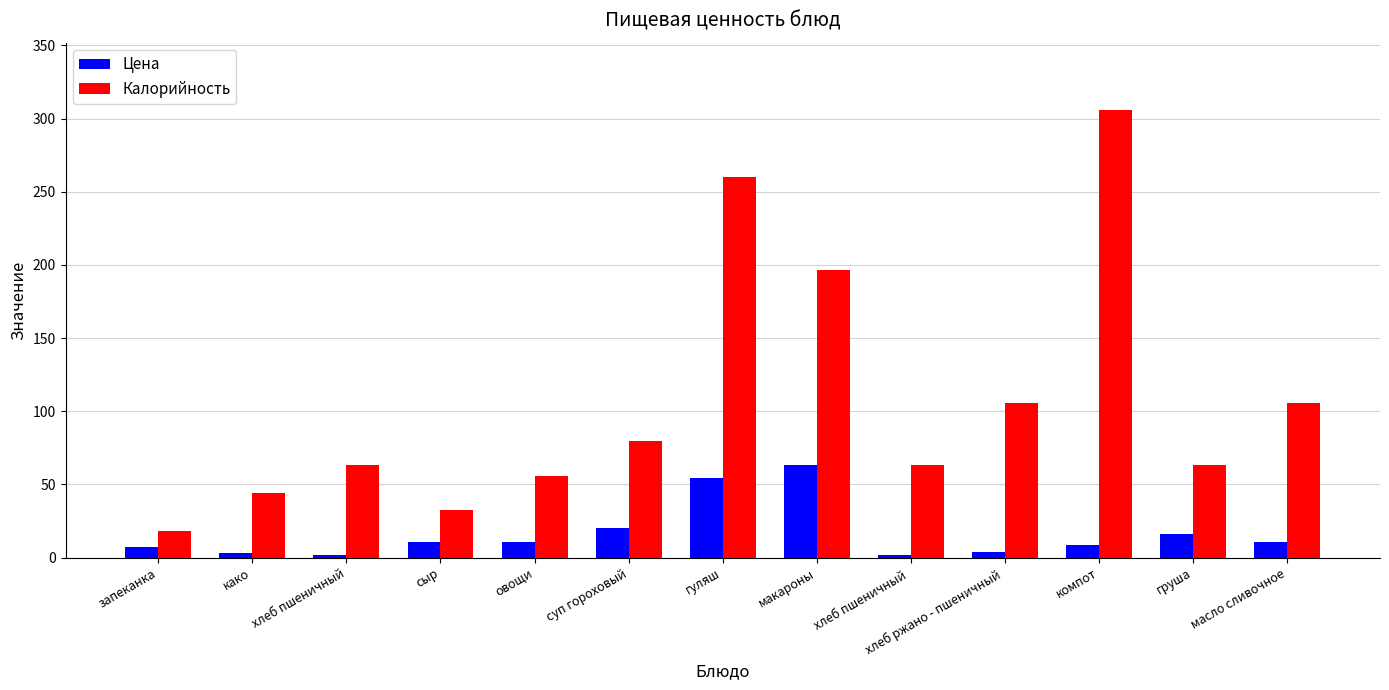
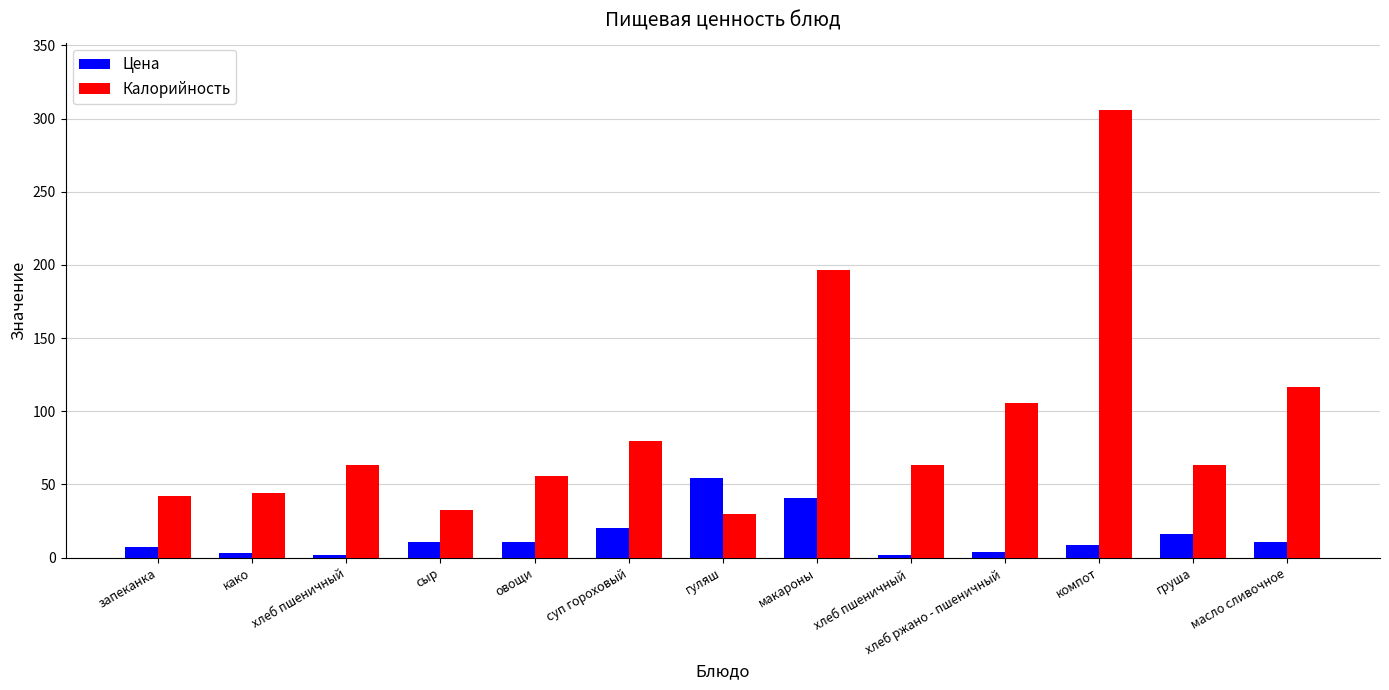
Калорийность, запеканка: 18 -> 42
Калорийность, гуляш: 260 -> 30
Цена, макароны: 63 -> 41
Калорийность, масло сливочное: 106 -> 117
